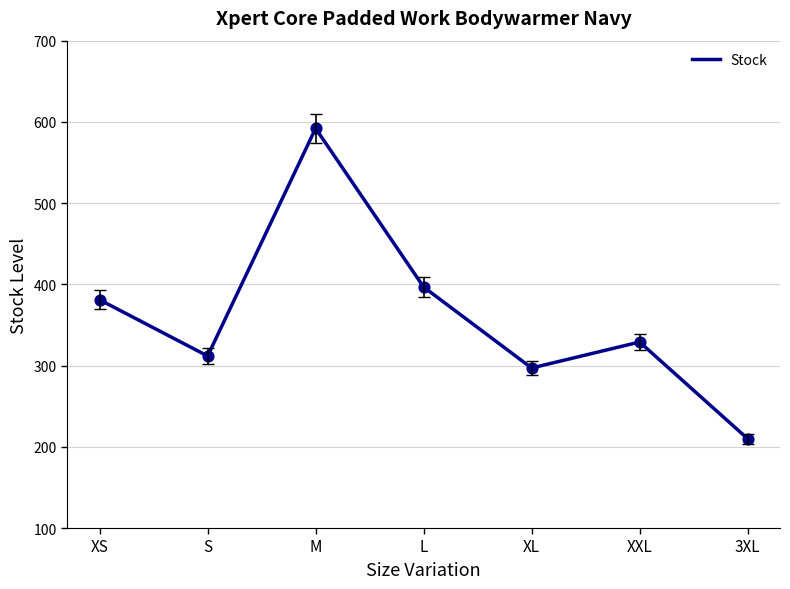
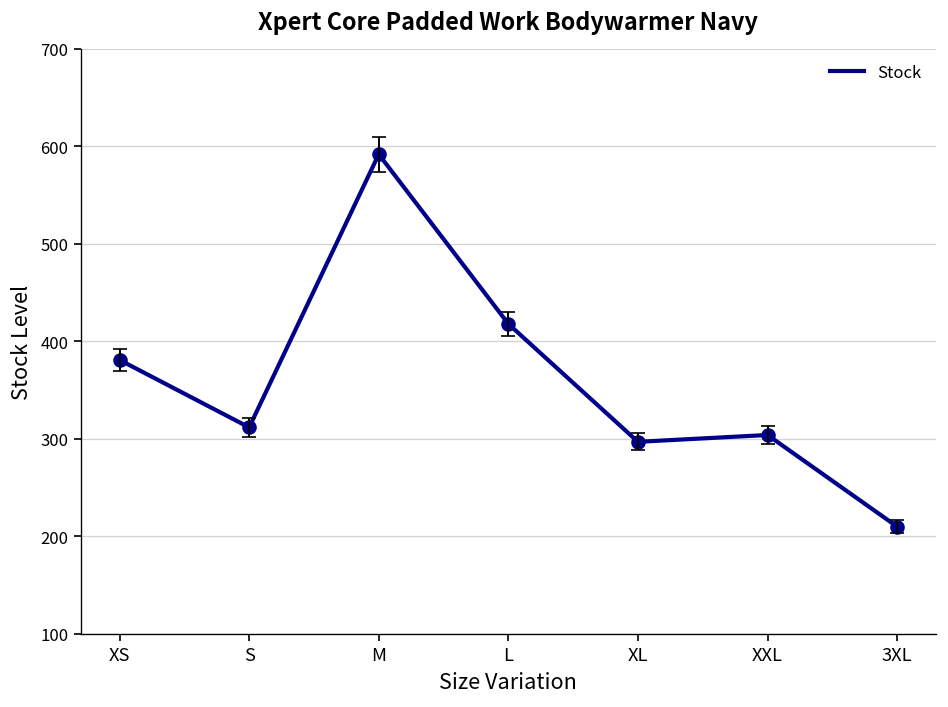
Stock, L: 400 -> 420
Stock, XXL: 330 -> 300
